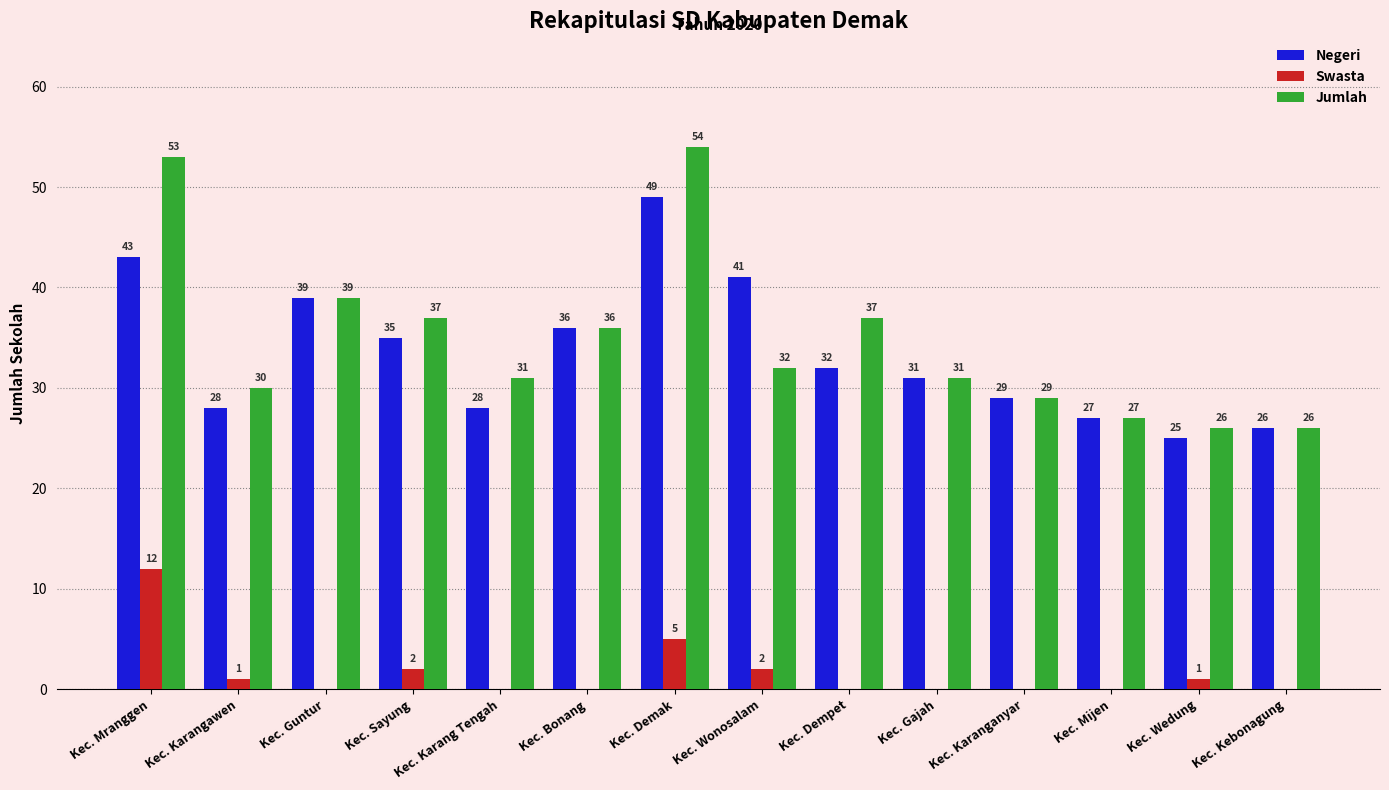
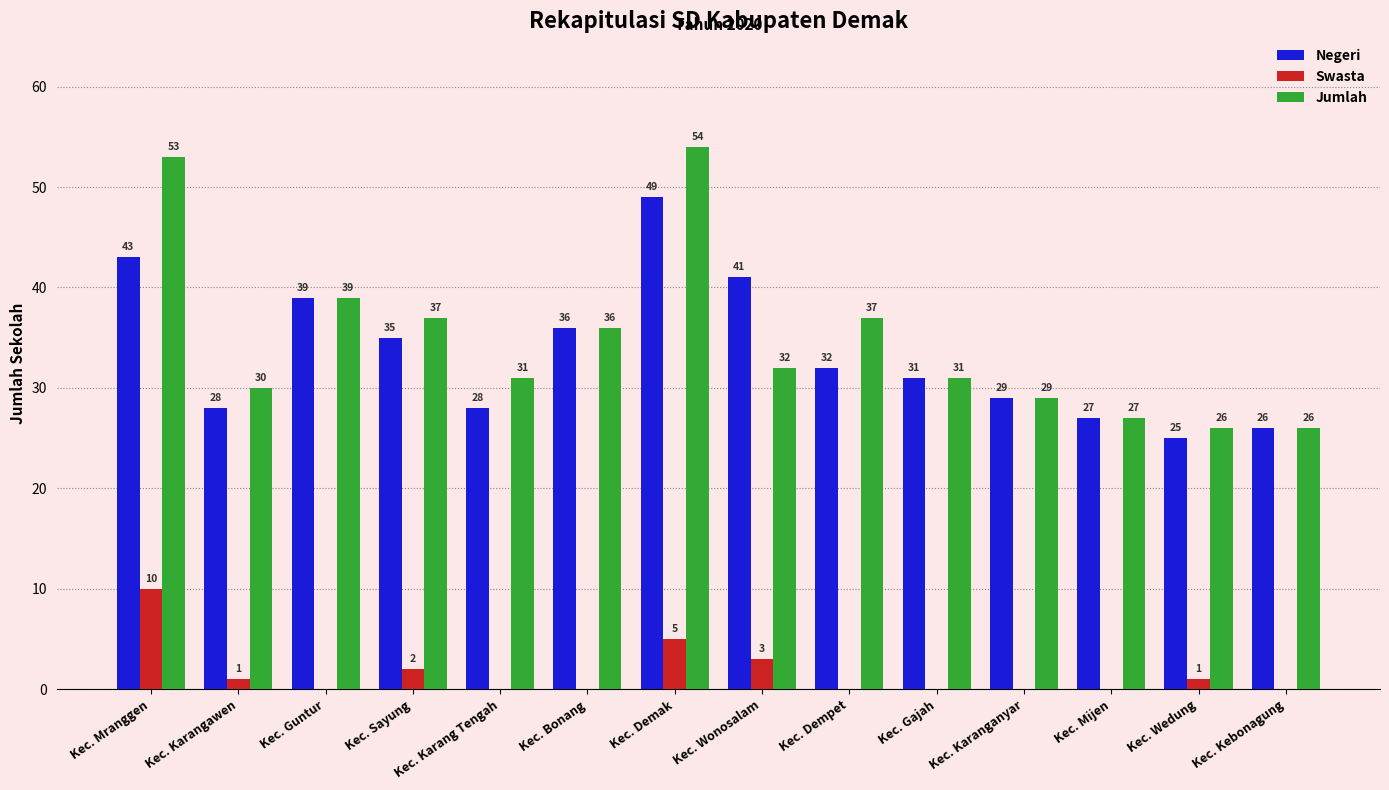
Swasta, Kec. Mranggen: 12 -> 10
Swasta, Kec. Wonosalam: 2 -> 3
